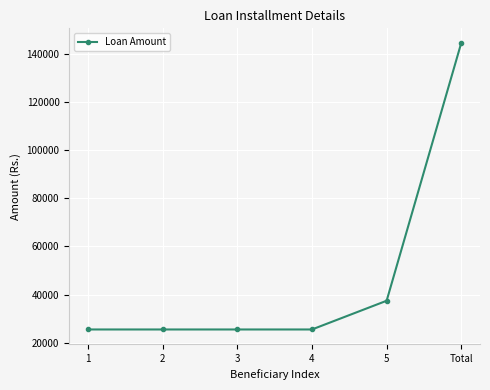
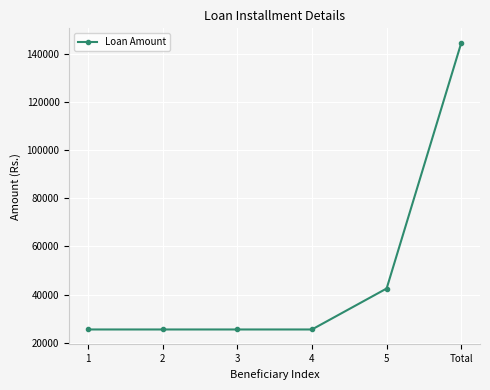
5: 37000 -> 43000
